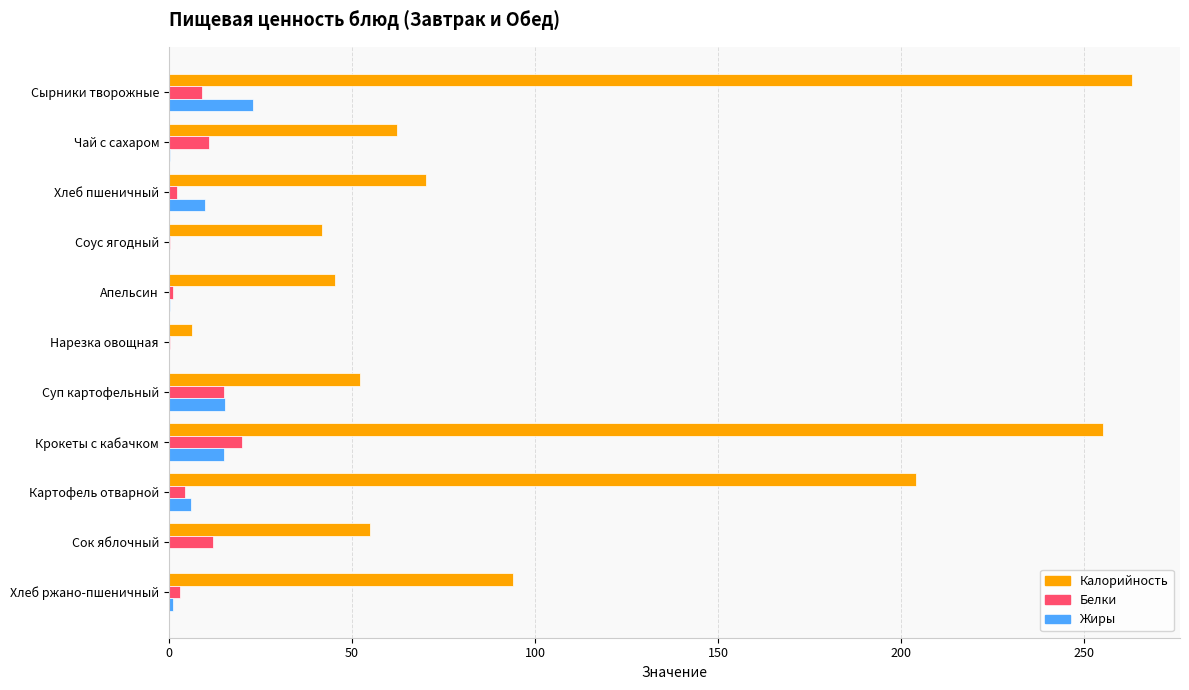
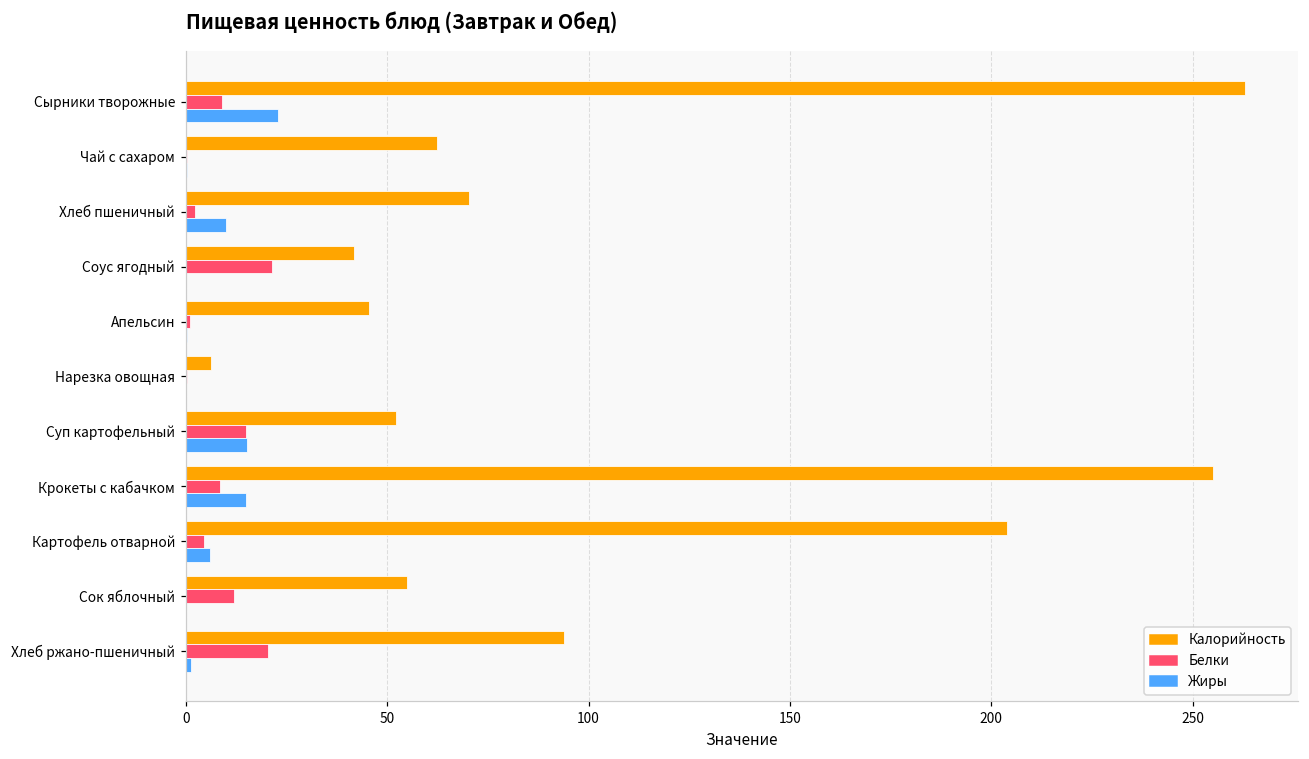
Белки, Чай с сахаром: 11 -> 0
Белки, Соус ягодный: 0 -> 21
Белки, Крокеты с кабачком: 20 -> 9
Белки, Хлеб ржано-пшеничный: 3 -> 20
